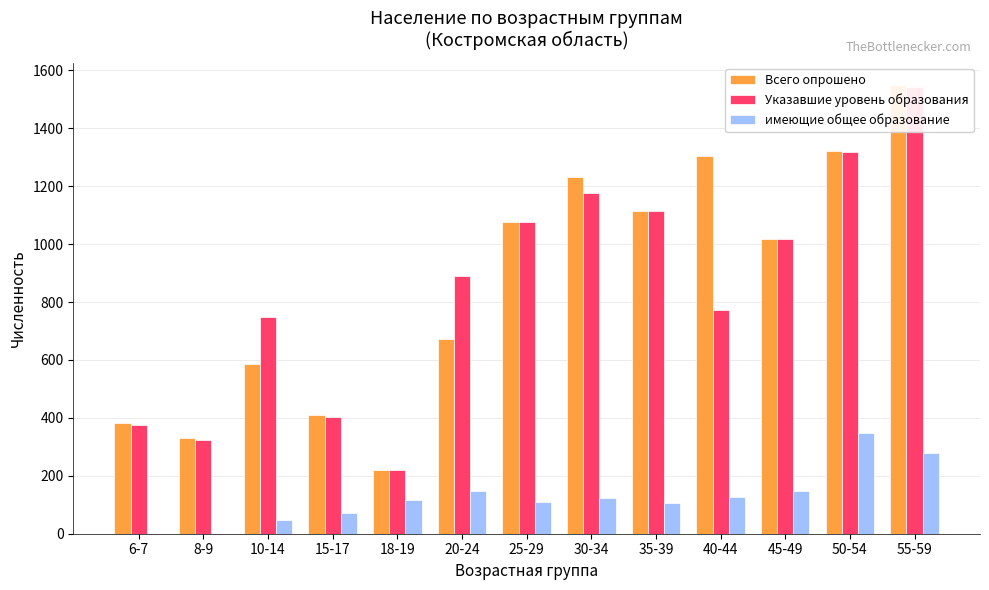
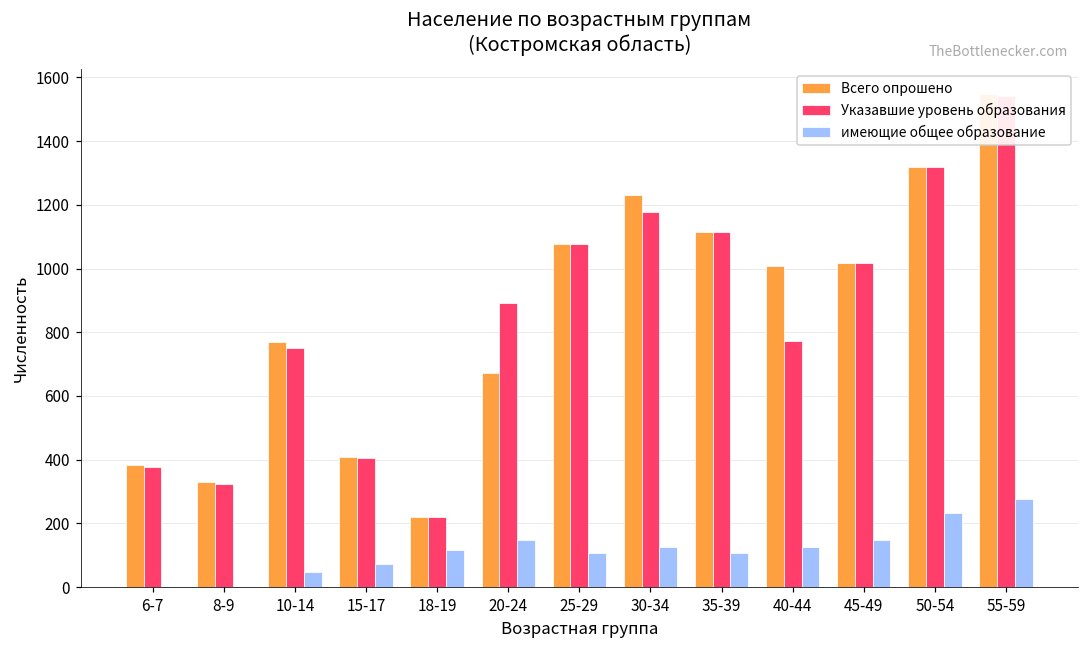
Всего опрошено, 10-14: 590 -> 770
Всего опрошено, 40-44: 1300 -> 1010
имеющие общее образование, 50-54: 350 -> 230
